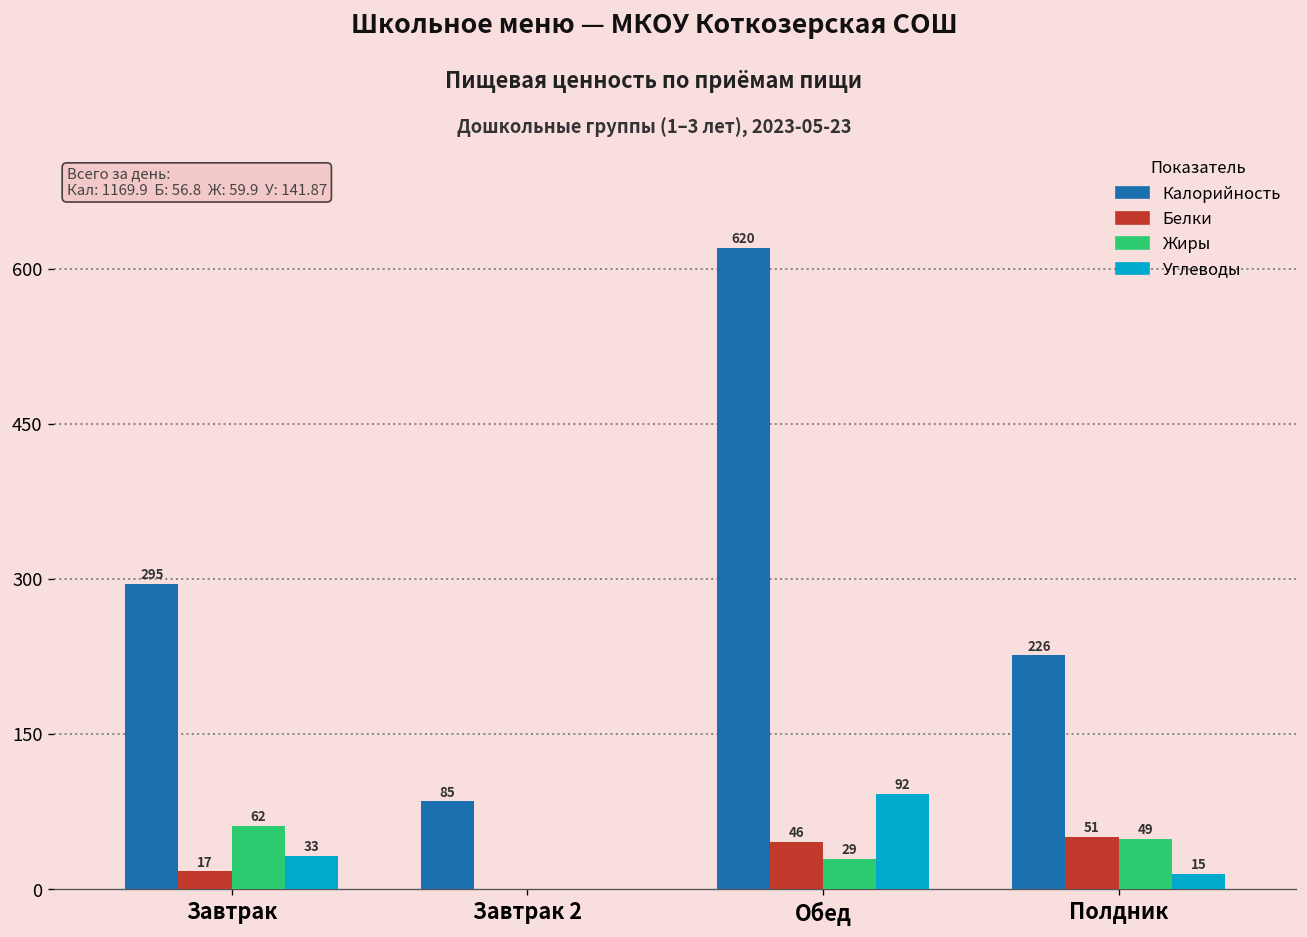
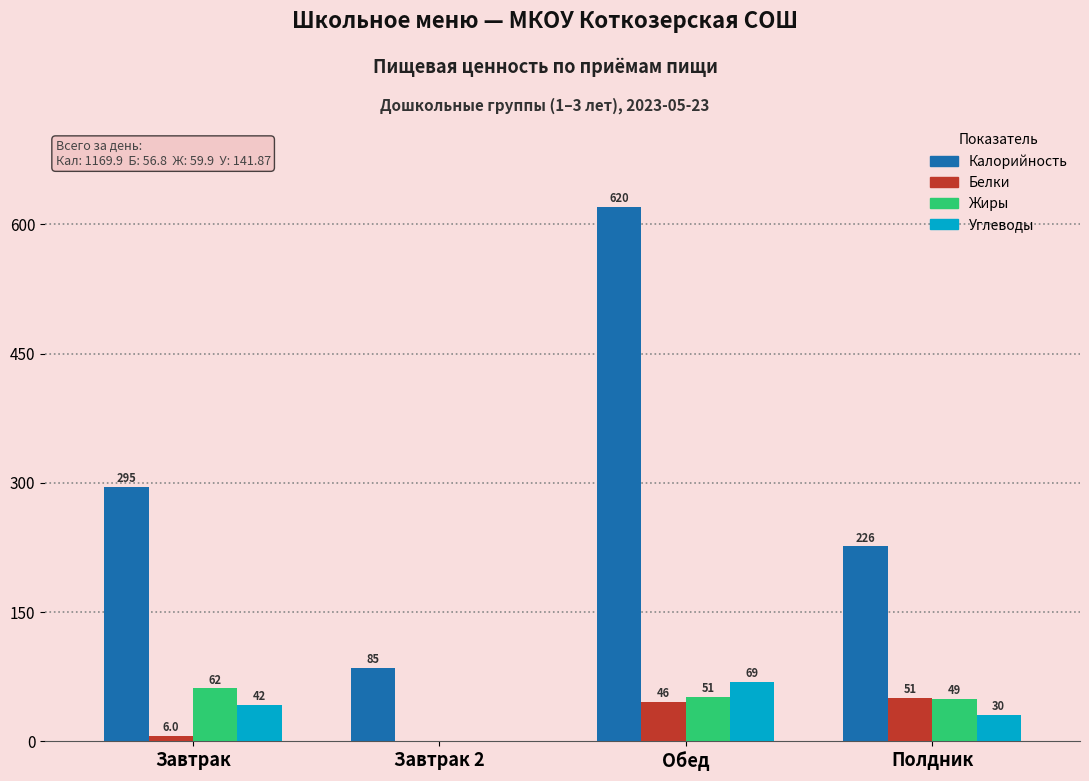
Белки, Завтрак: 17 -> 6.0
Углеводы, Завтрак: 33 -> 42
Жиры, Обед: 29 -> 51
Углеводы, Обед: 92 -> 69
Углеводы, Полдник: 15 -> 30
